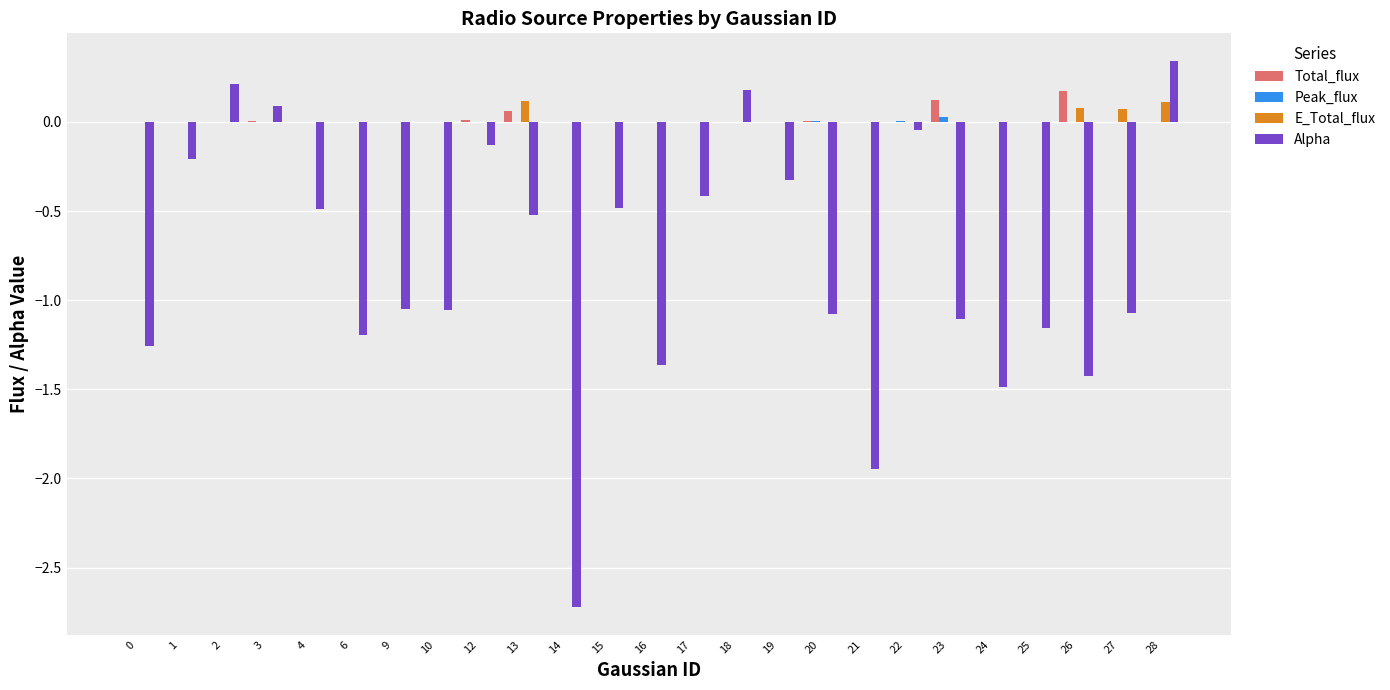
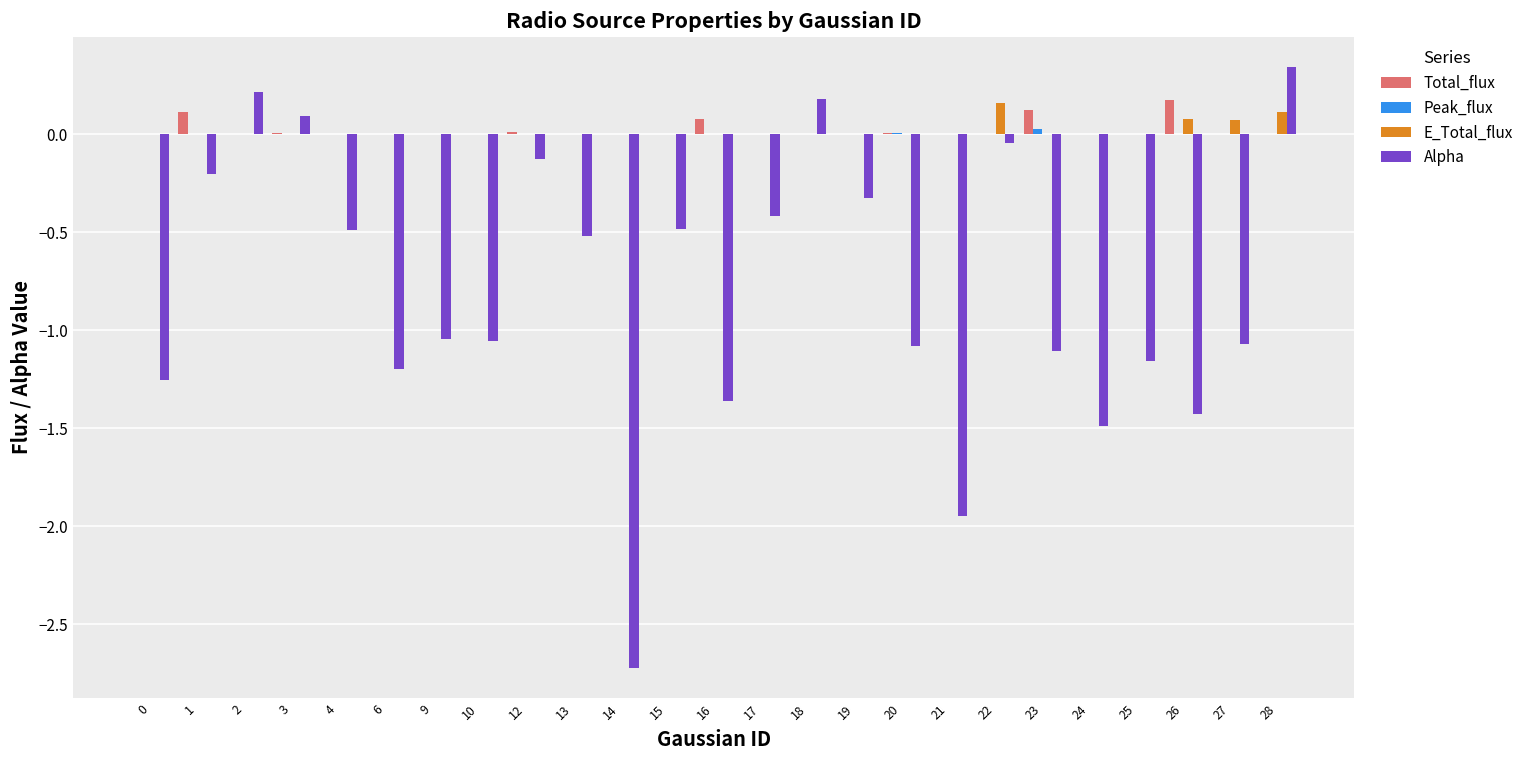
Total_flux, 1: 0.00 -> 0.12
Total_flux, 13: 0.06 -> 0.00
E_Total_flux, 13: 0.12 -> 0.00
Total_flux, 16: 0.00 -> 0.08
E_Total_flux, 22: 0.00 -> 0.16
